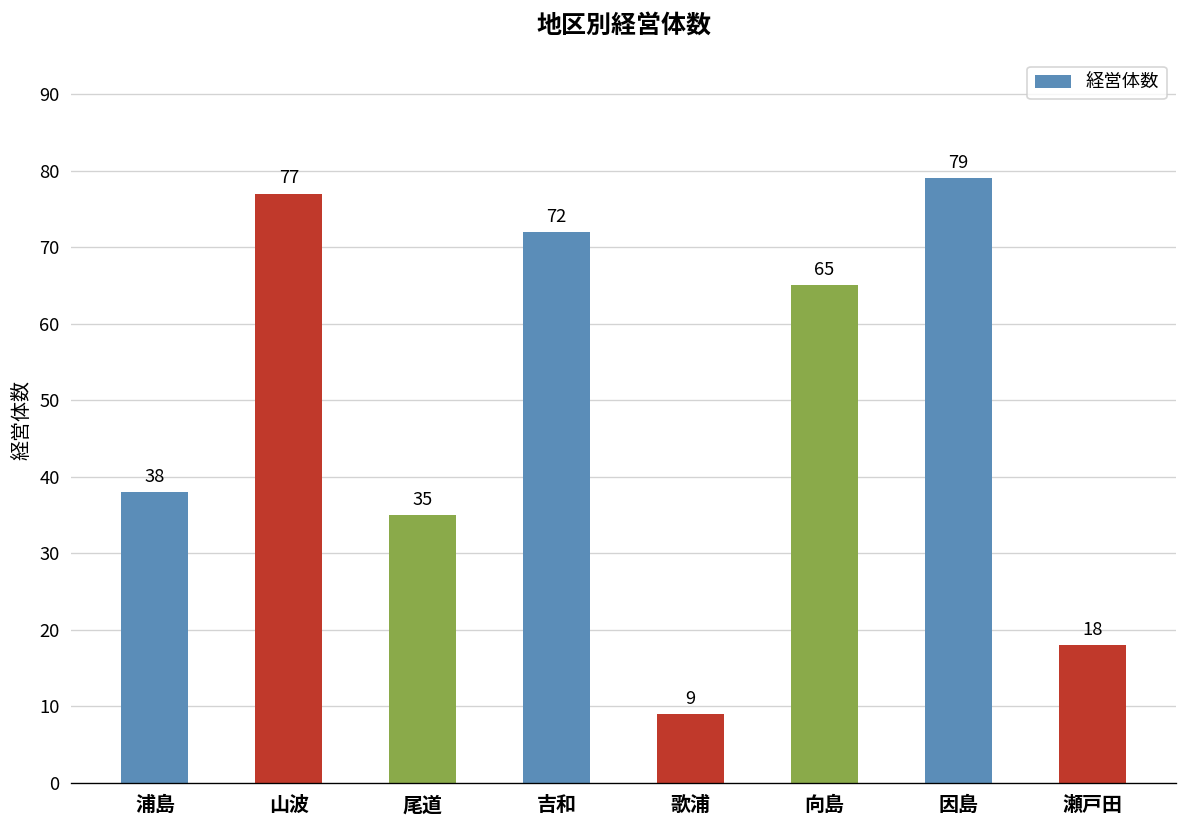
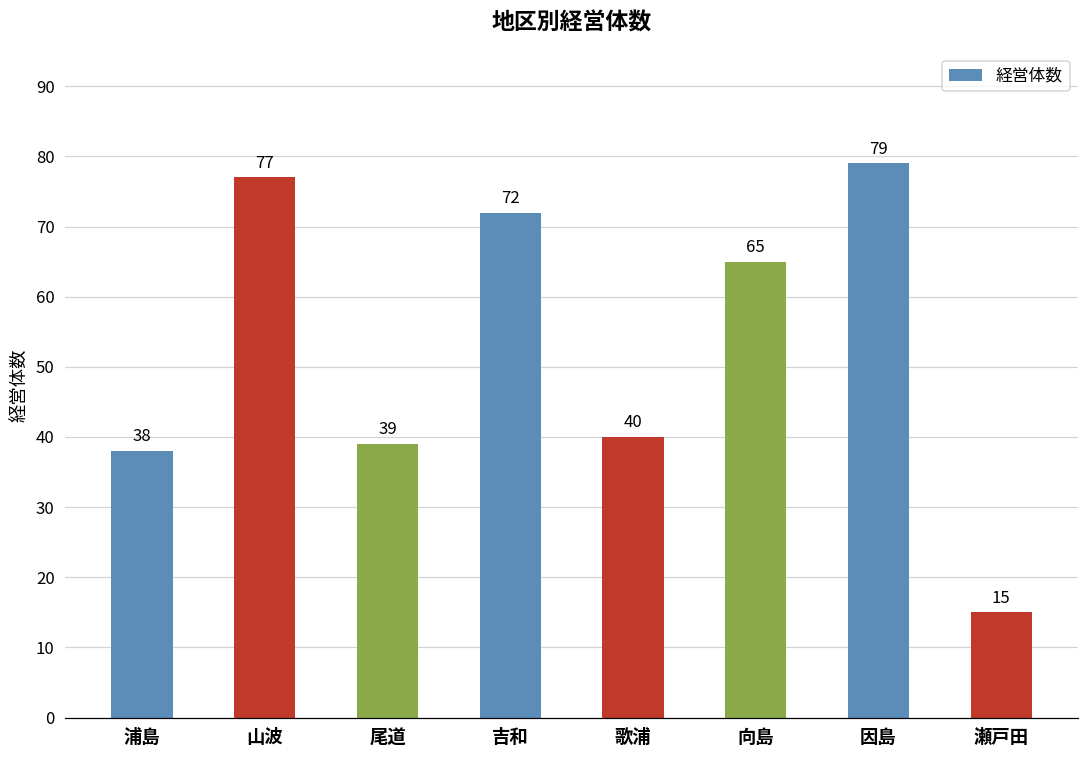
尾道: 35 -> 39
歌浦: 9 -> 40
瀬戸田: 18 -> 15
